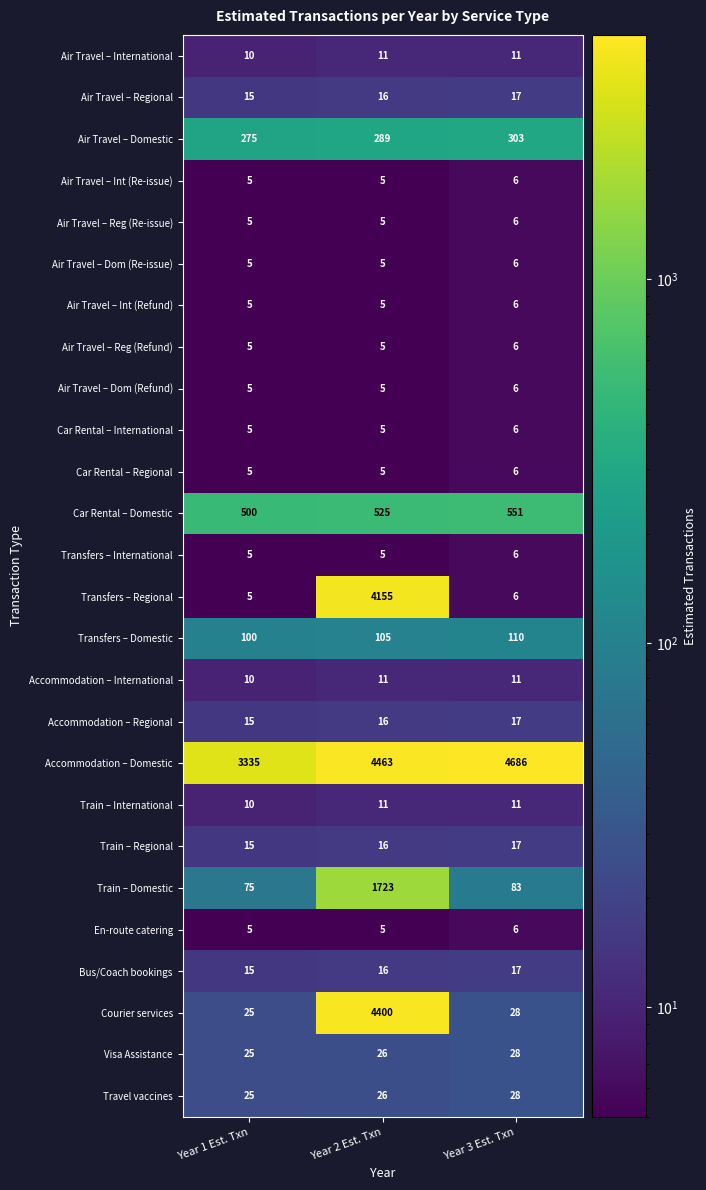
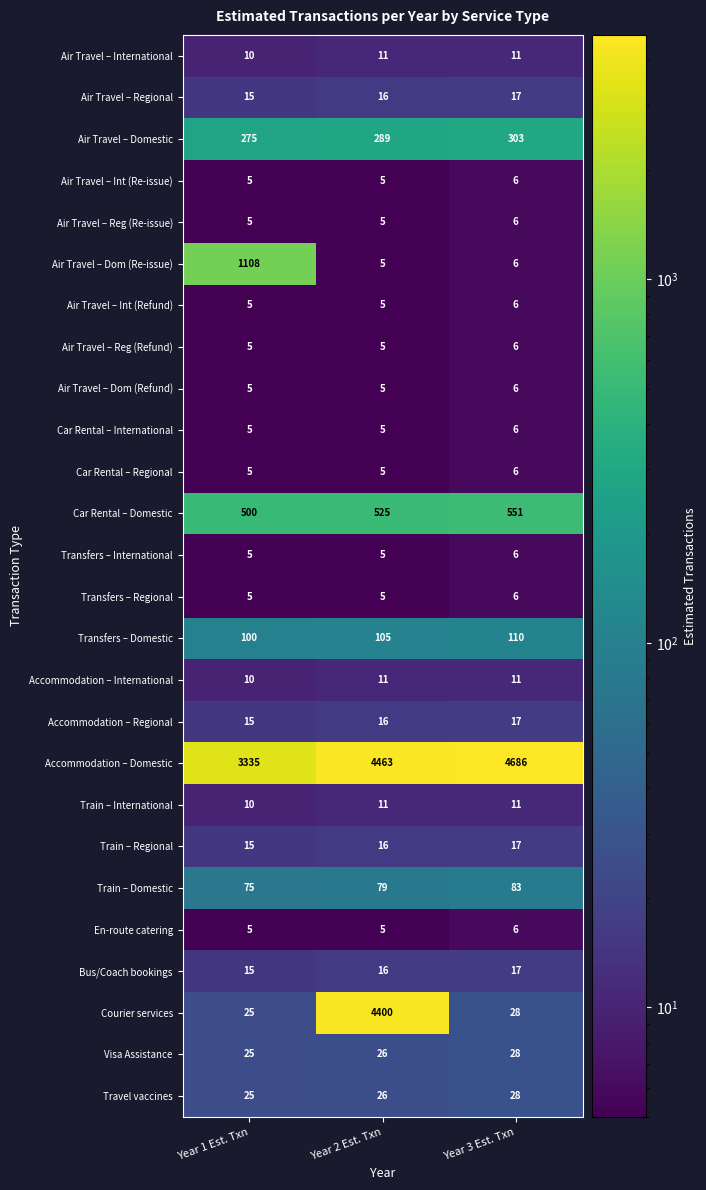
Air Travel – Dom (Re-issue), Year 1 Est. Txn: 5 -> 1108
Transfers – Regional, Year 2 Est. Txn: 4155 -> 5
Train – Domestic, Year 2 Est. Txn: 1723 -> 79
